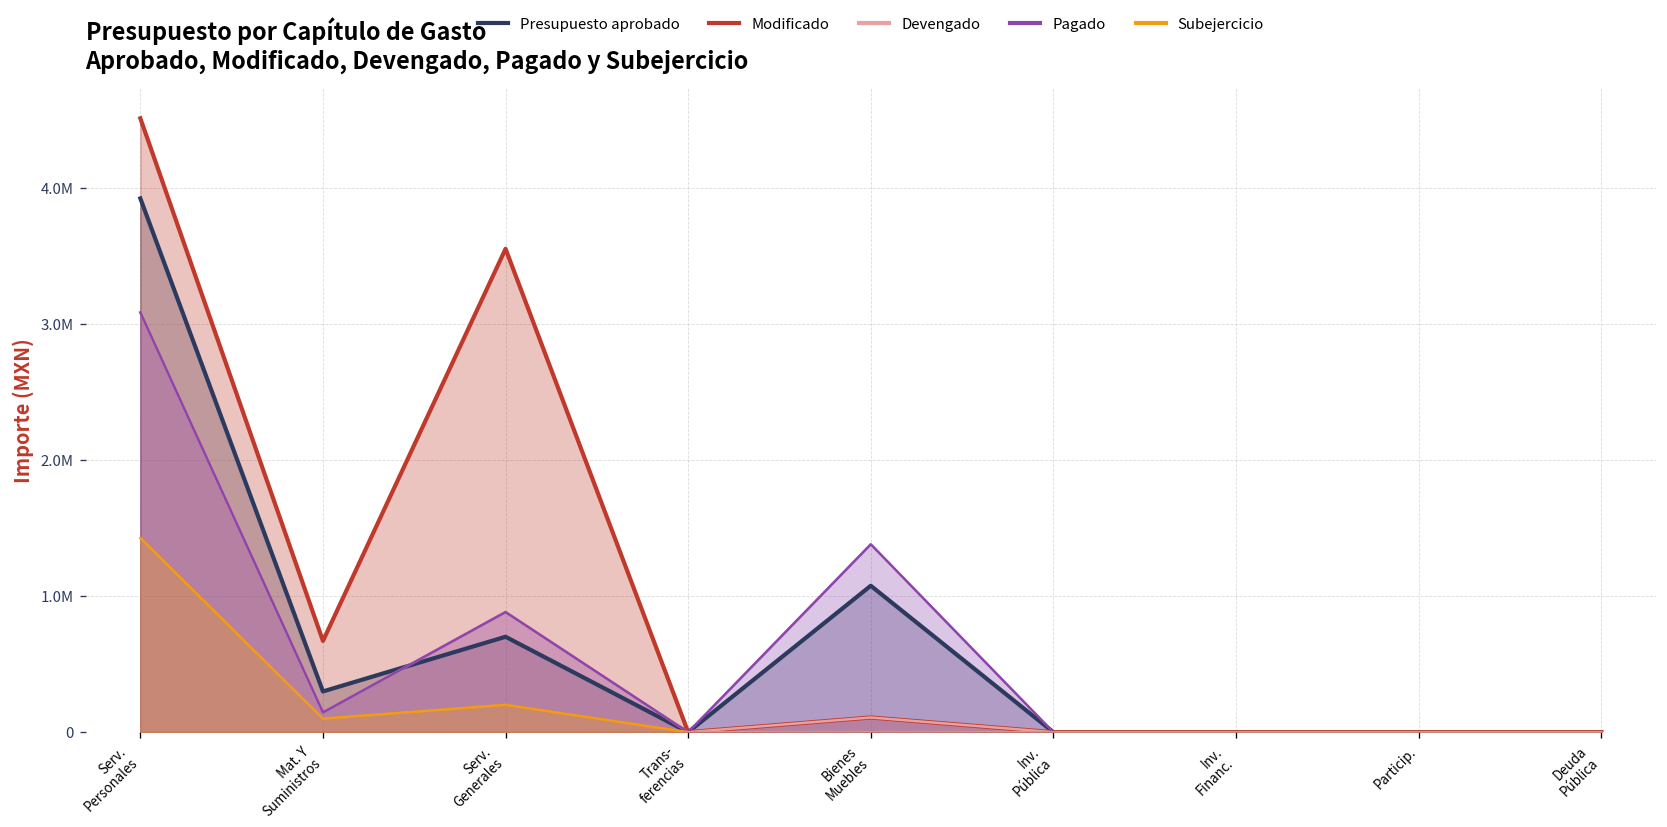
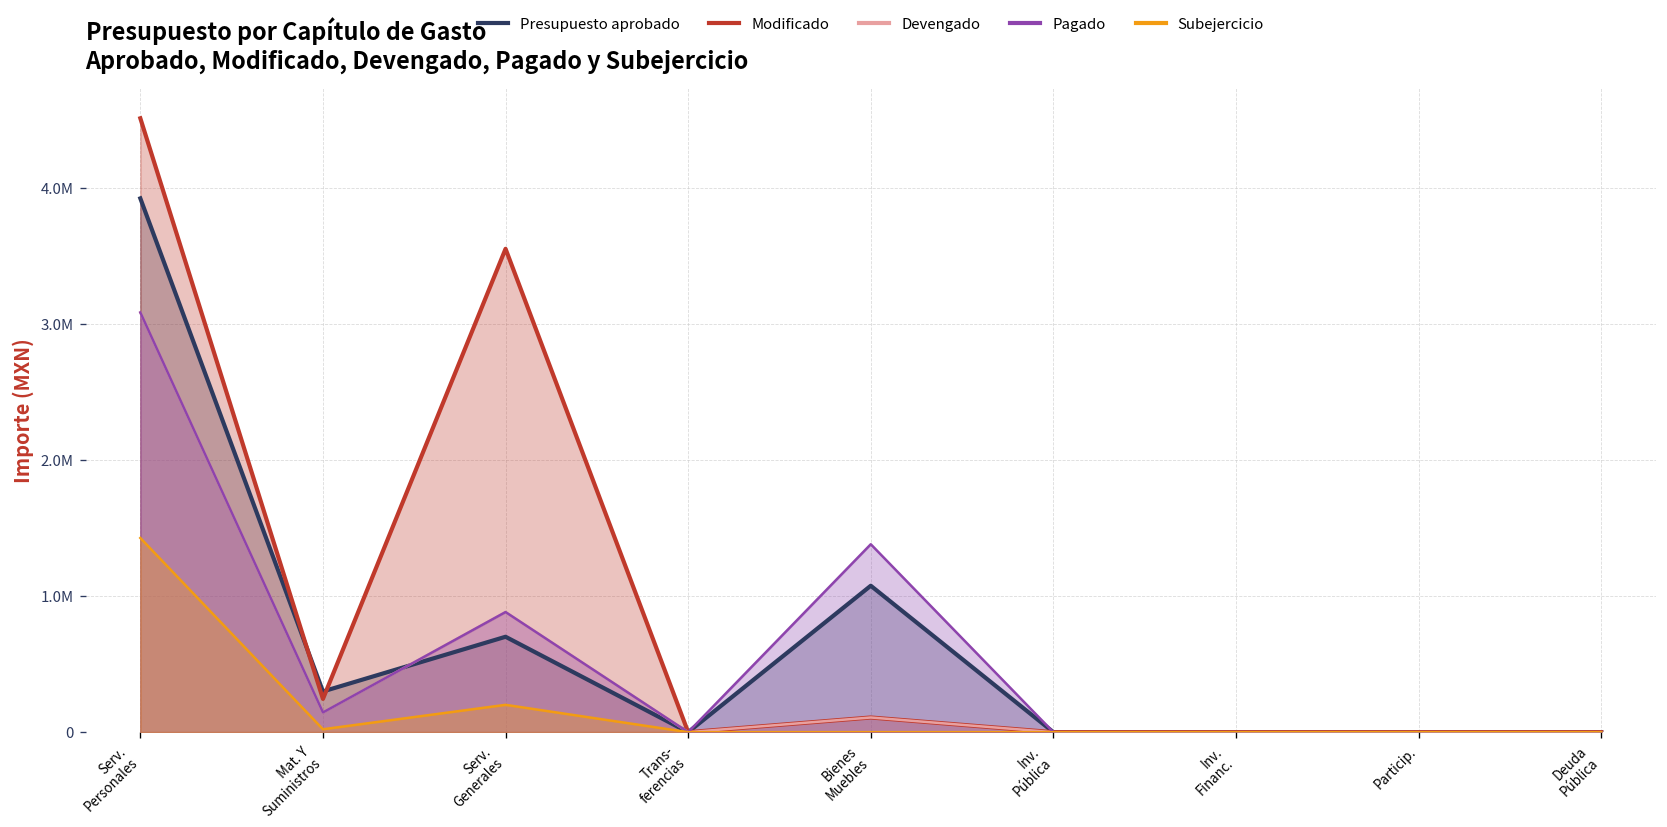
Modificado, Mat. Y Suministros: 670000 -> 240000
Subejercicio, Mat. Y Suministros: 100000 -> 20000
